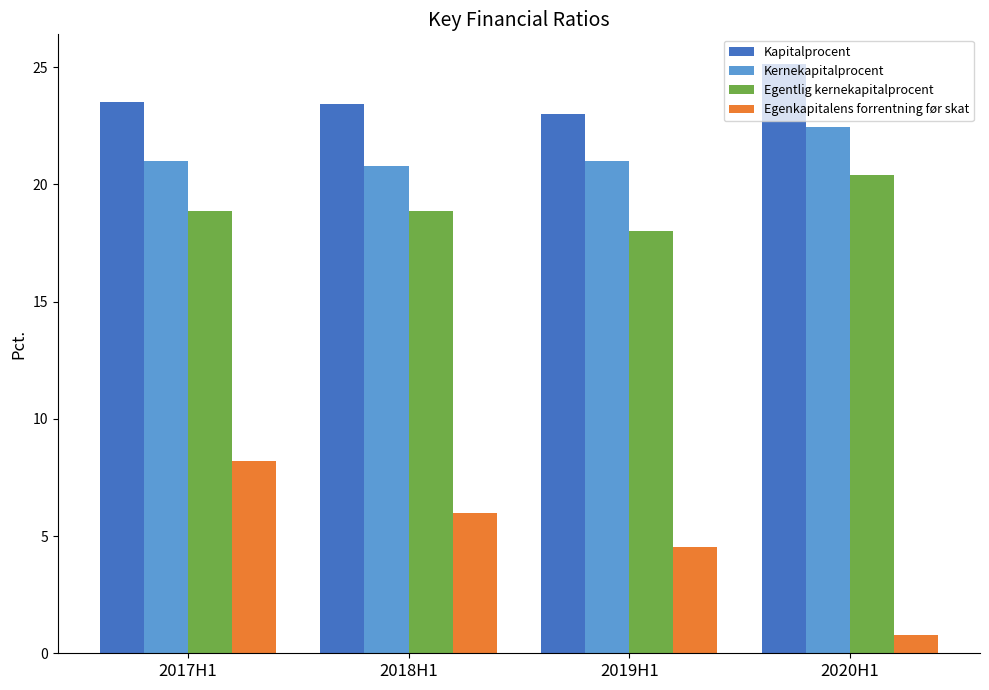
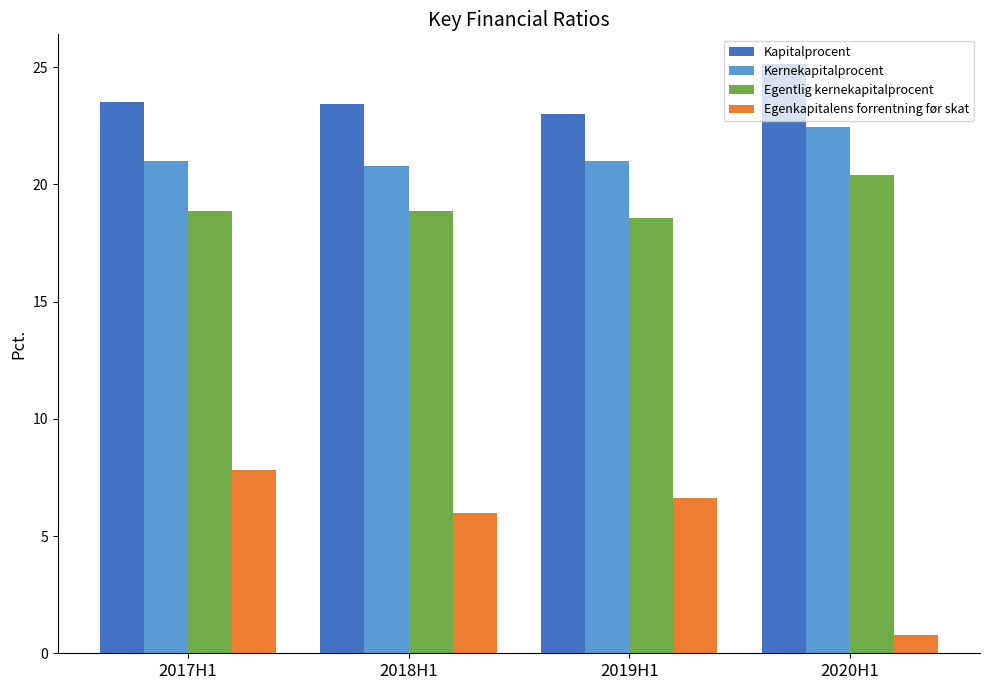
Egenkapitalens forrentning før skat, 2017H1: 8.2 -> 7.8
Egentlig kernekapitalprocent, 2019H1: 18.0 -> 18.6
Egenkapitalens forrentning før skat, 2019H1: 4.5 -> 6.6
